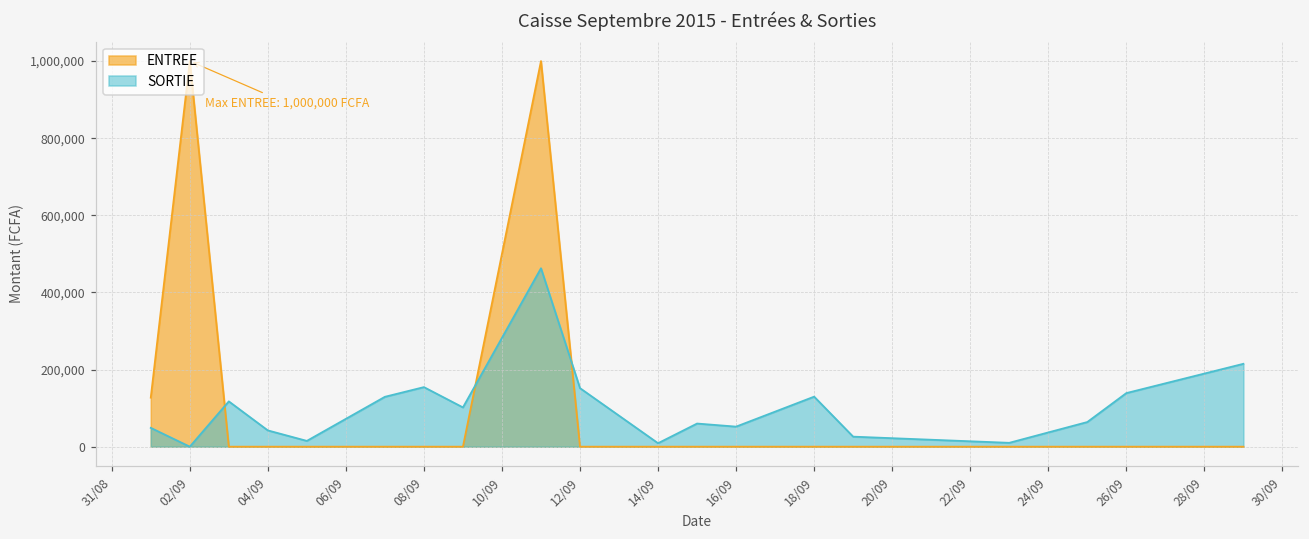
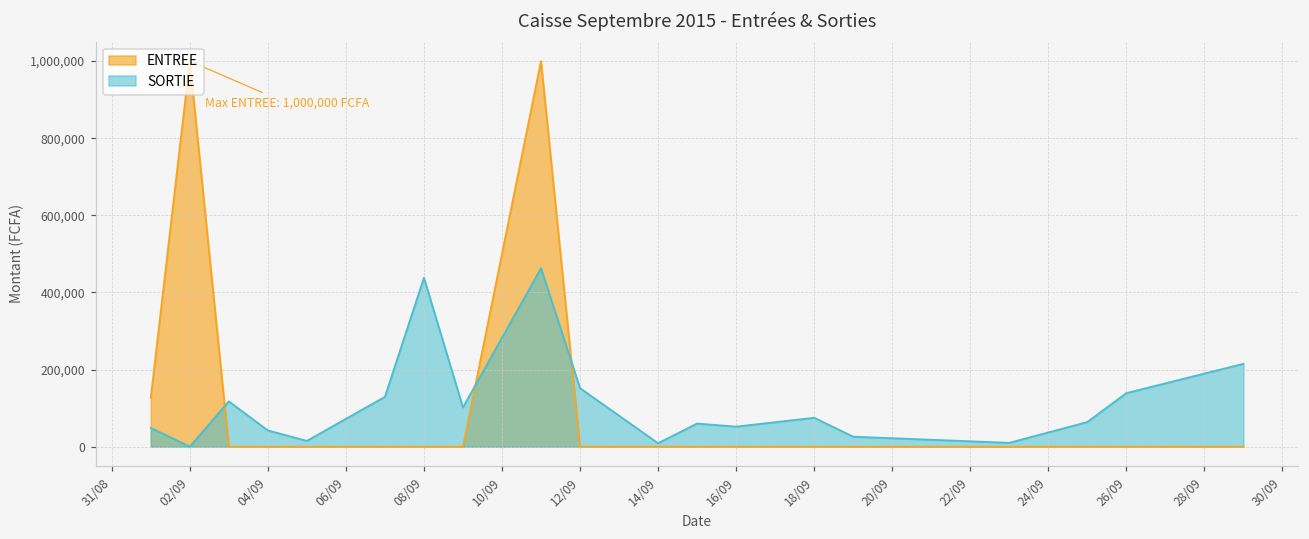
SORTIE, 08/09: 150,000 -> 440,000
SORTIE, 18/09: 130,000 -> 80,000
